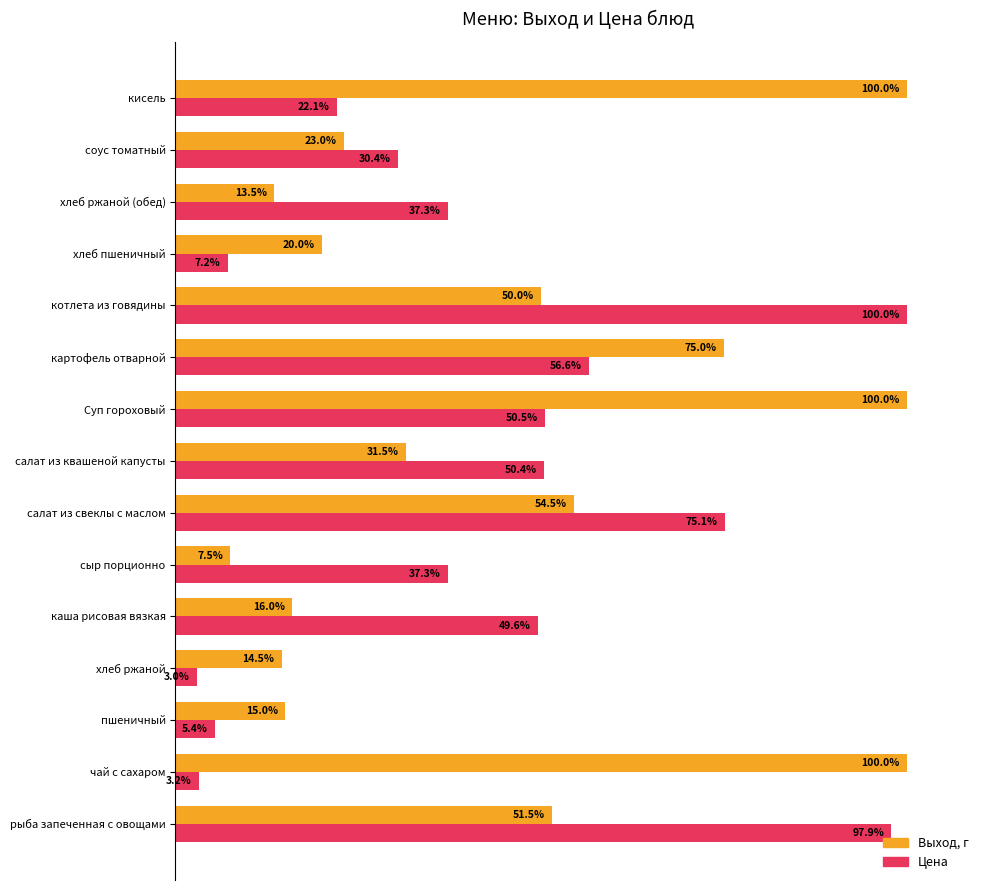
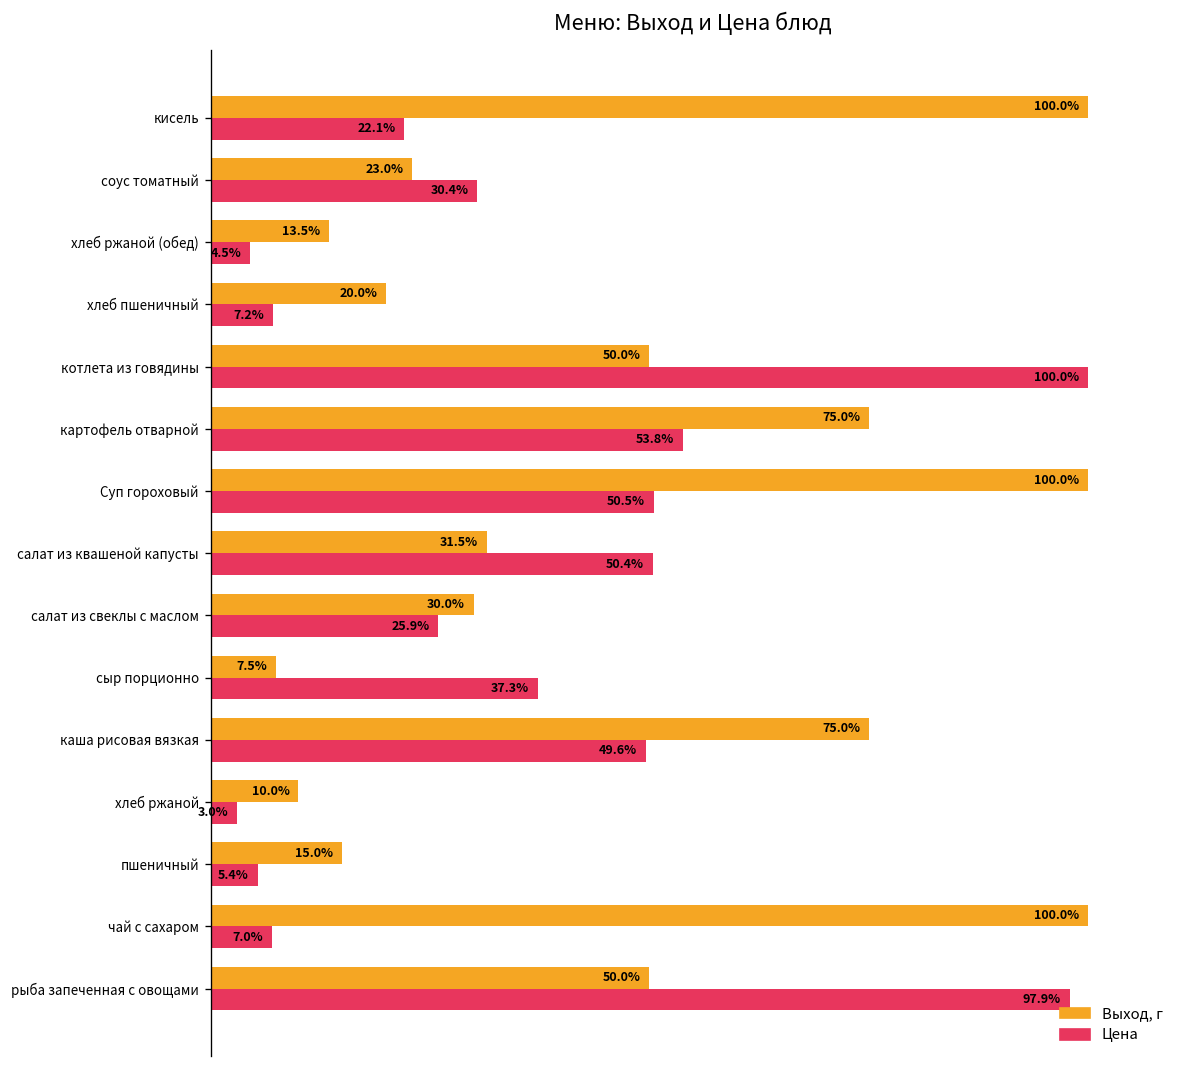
Цена, хлеб ржаной (обед): 37.3% -> 4.5%
Цена, картофель отварной: 56.6% -> 53.8%
Выход, г, салат из свеклы с маслом: 54.5% -> 30.0%
Цена, салат из свеклы с маслом: 75.1% -> 25.9%
Выход, г, каша рисовая вязкая: 16.0% -> 75.0%
Выход, г, хлеб ржаной: 14.5% -> 10.0%
Цена, чай с сахаром: 3.2% -> 7.0%
Выход, г, рыба запеченная с овощами: 51.5% -> 50.0%
